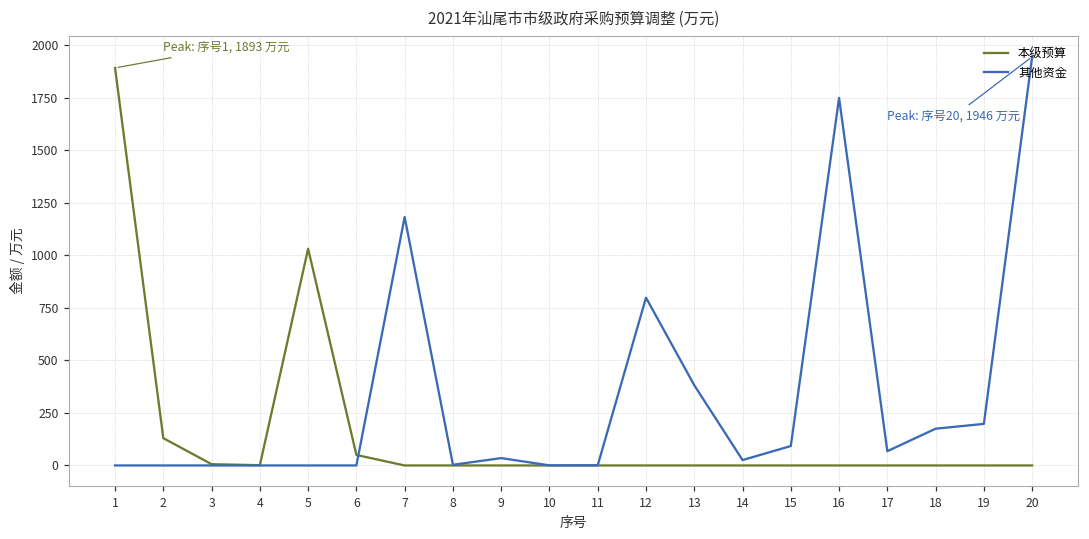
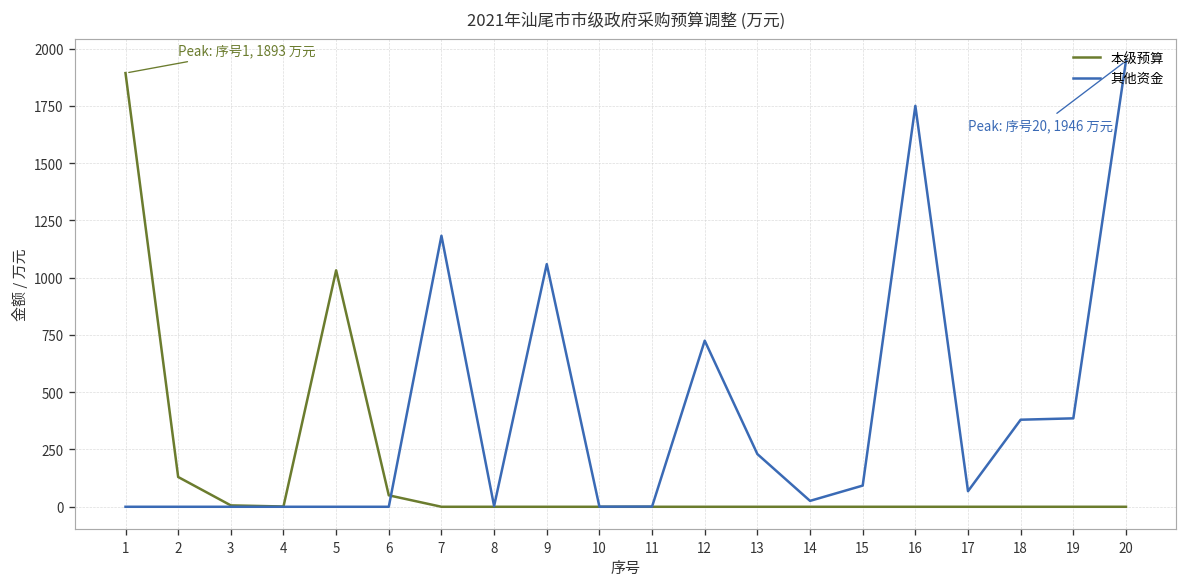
其他资金, 9: 40 -> 1060
其他资金, 12: 800 -> 730
其他资金, 13: 380 -> 230
其他资金, 18: 180 -> 380
其他资金, 19: 200 -> 390
